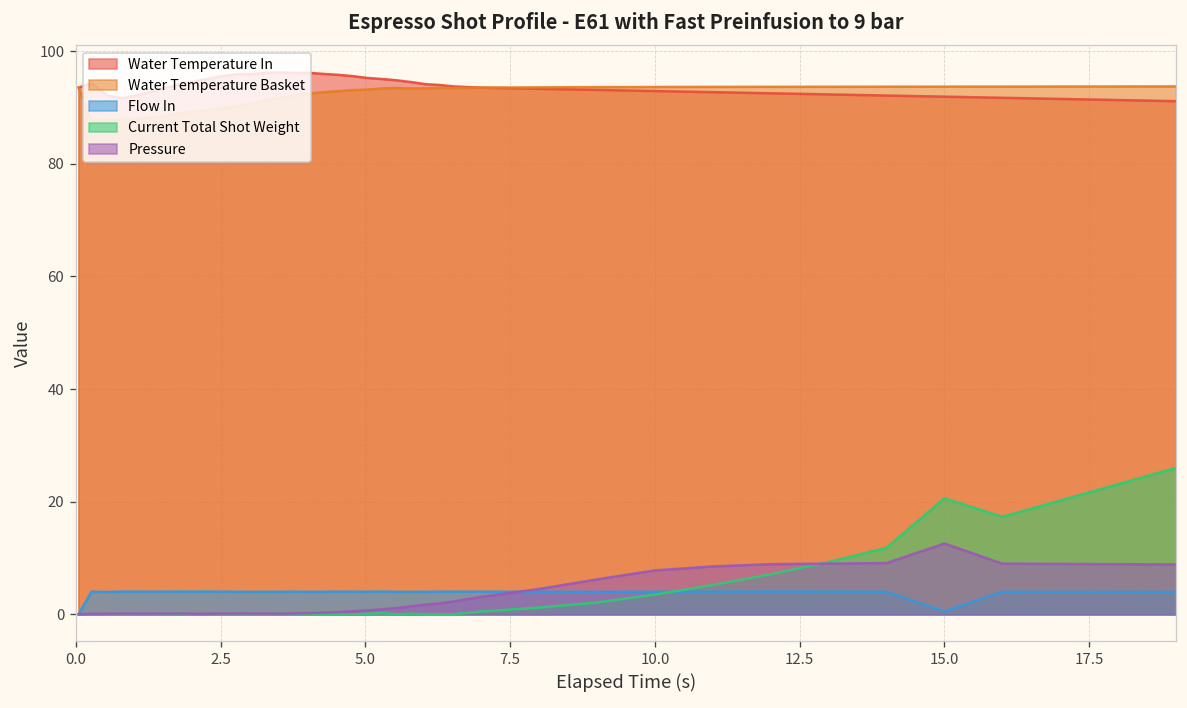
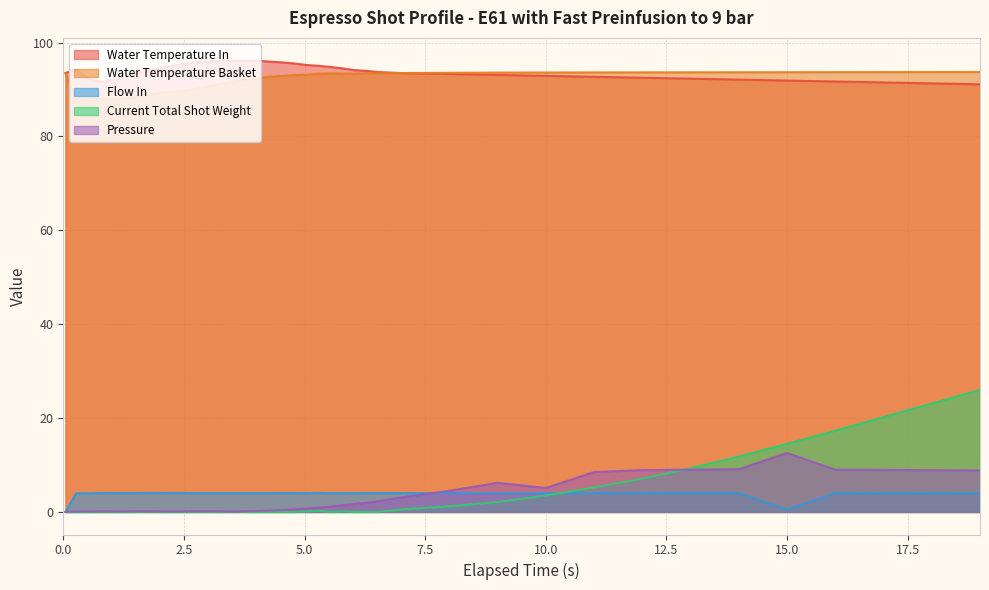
Pressure, 10.0: 8 -> 5
Current Total Shot Weight, 15.0: 21 -> 15
